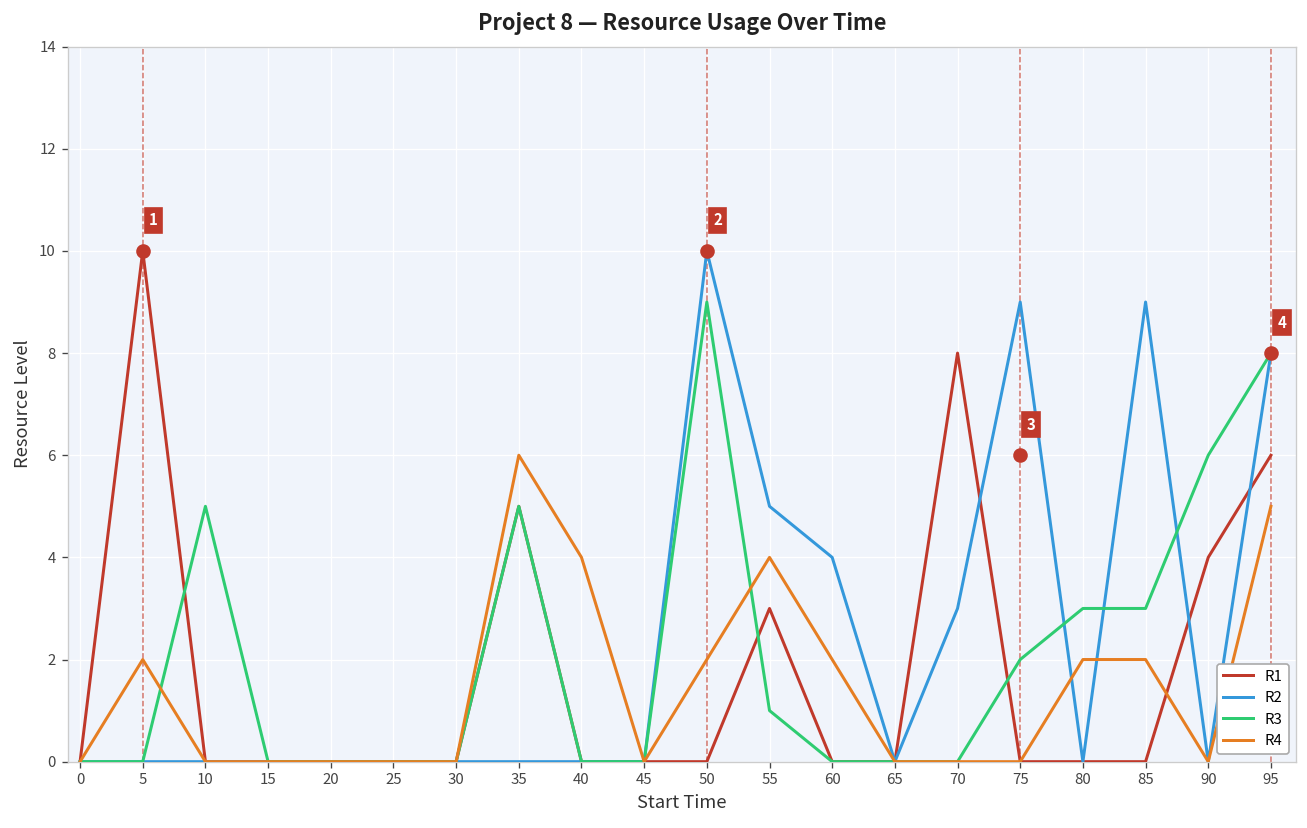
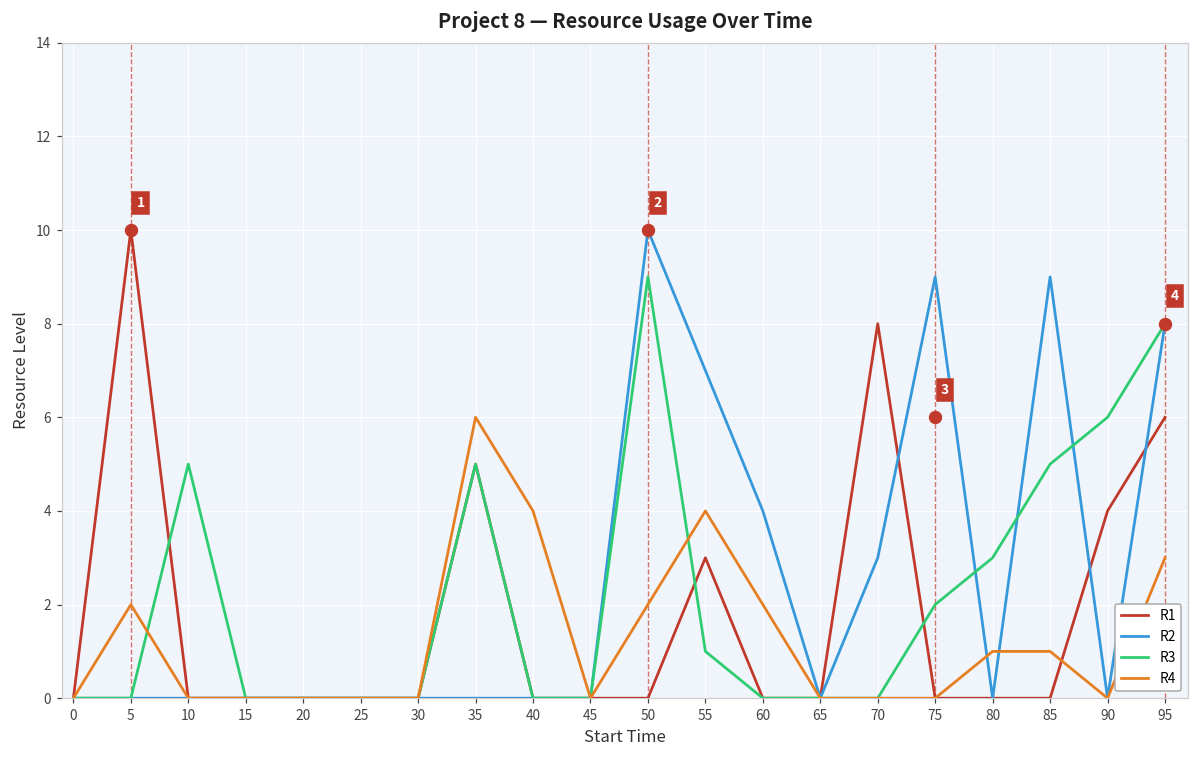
R2, 55: 5 -> 7
R4, 80: 2 -> 1
R3, 85: 3 -> 5
R4, 85: 2 -> 1
R4, 95: 5 -> 3
